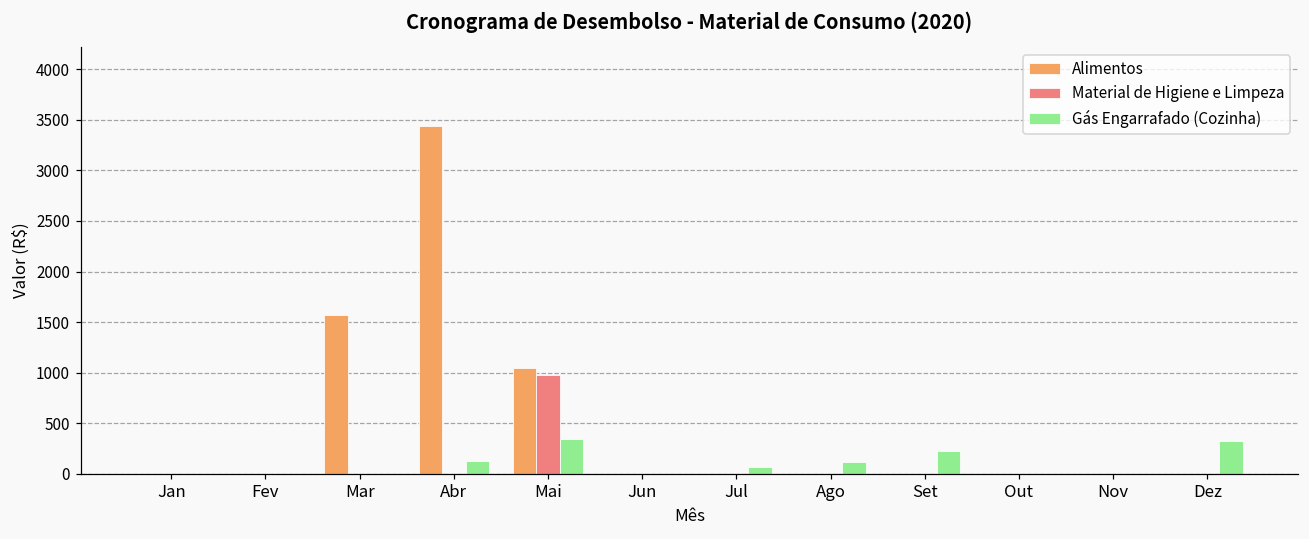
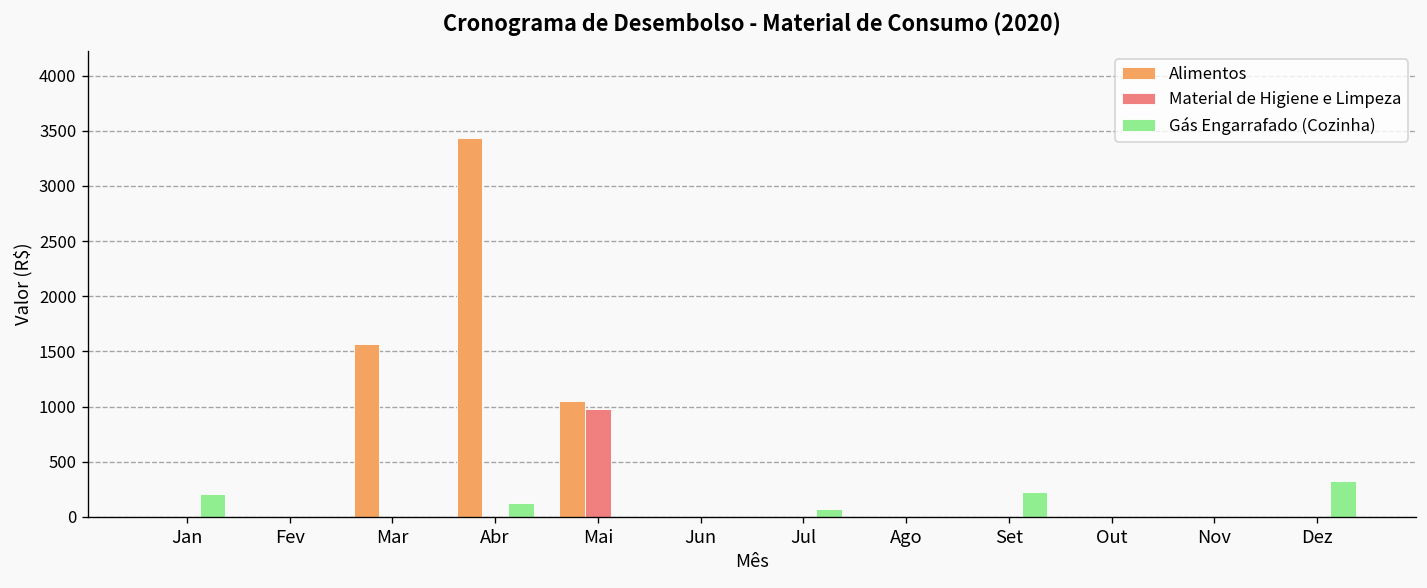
Gás Engarrafado (Cozinha), Jan: 0 -> 200
Gás Engarrafado (Cozinha), Mai: 300 -> 0
Gás Engarrafado (Cozinha), Ago: 100 -> 0
